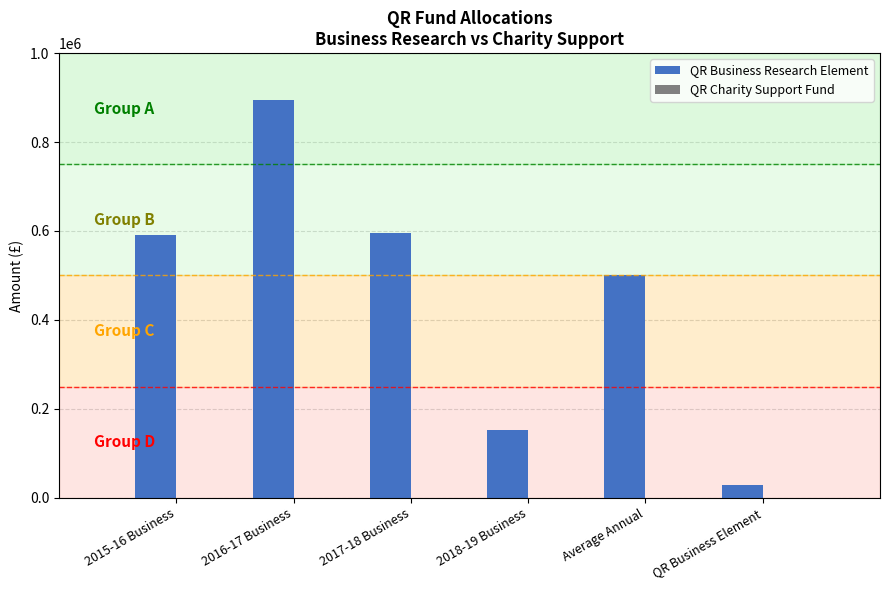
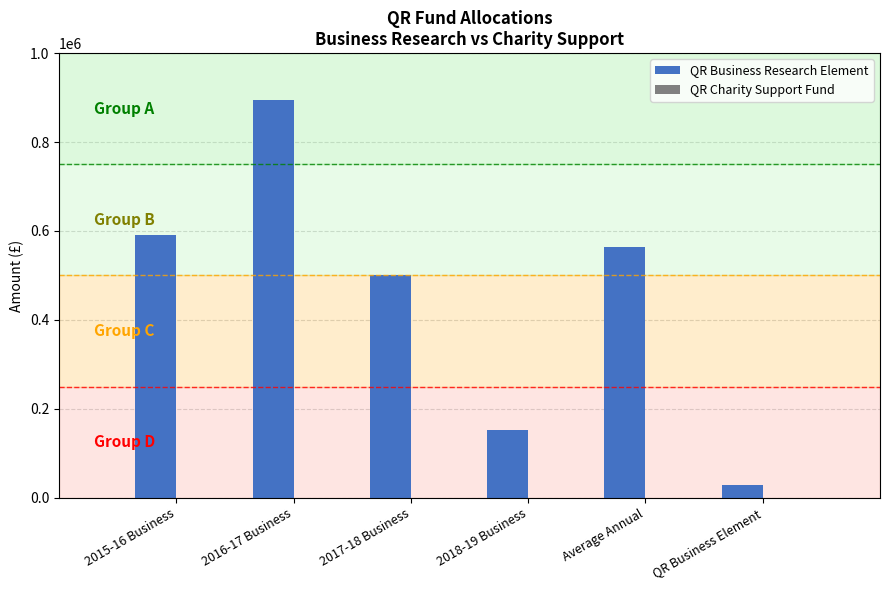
QR Business Research Element, 2017-18 Business: 600000 -> 500000
QR Business Research Element, Average Annual: 500000 -> 560000
